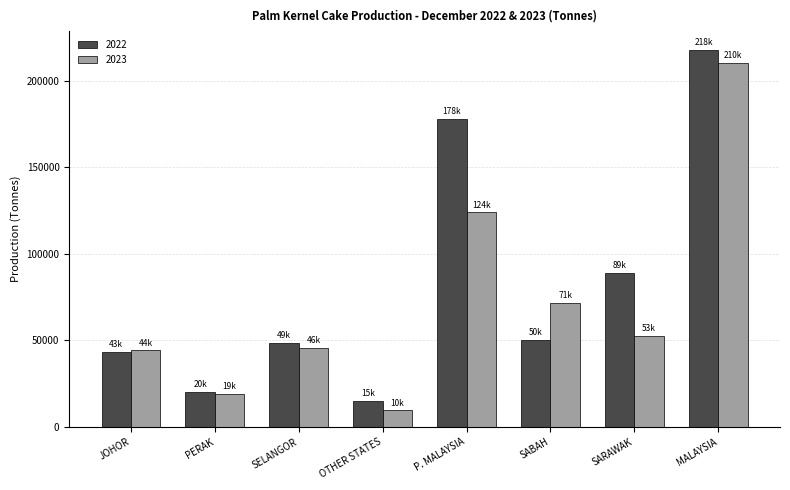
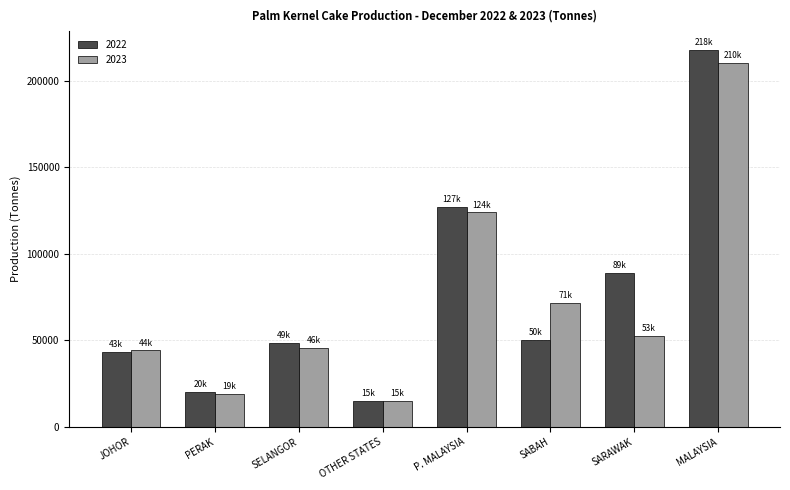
2023, OTHER STATES: 10k -> 15k
2022, P. MALAYSIA: 178k -> 127k
